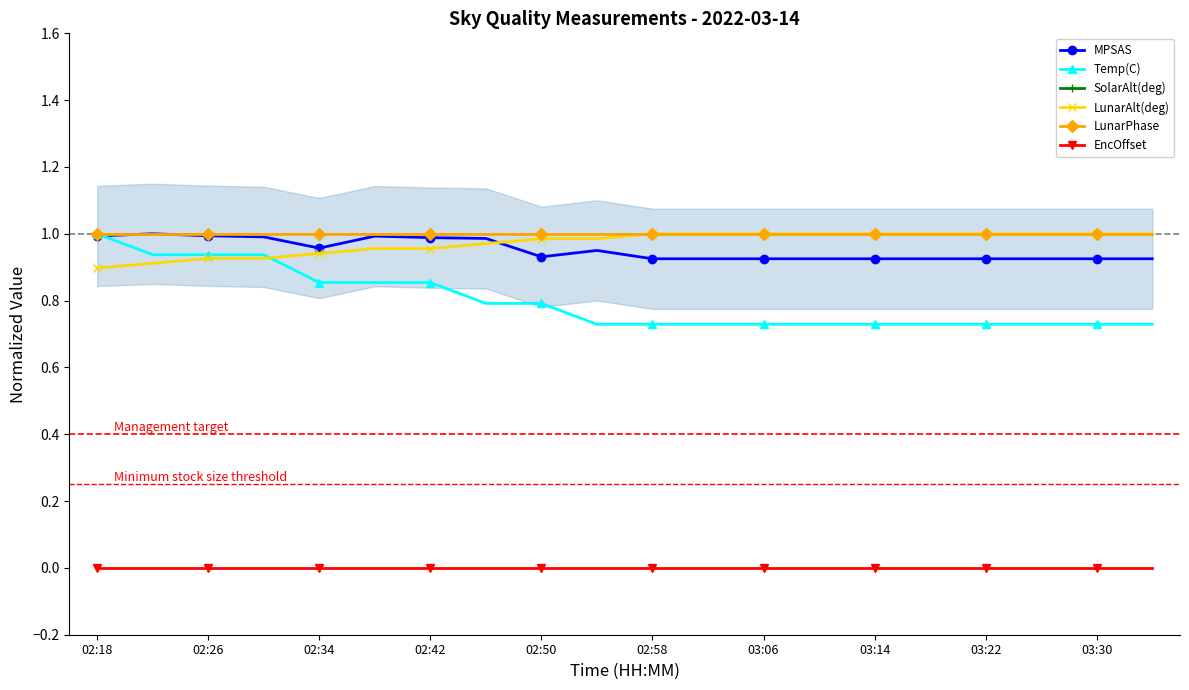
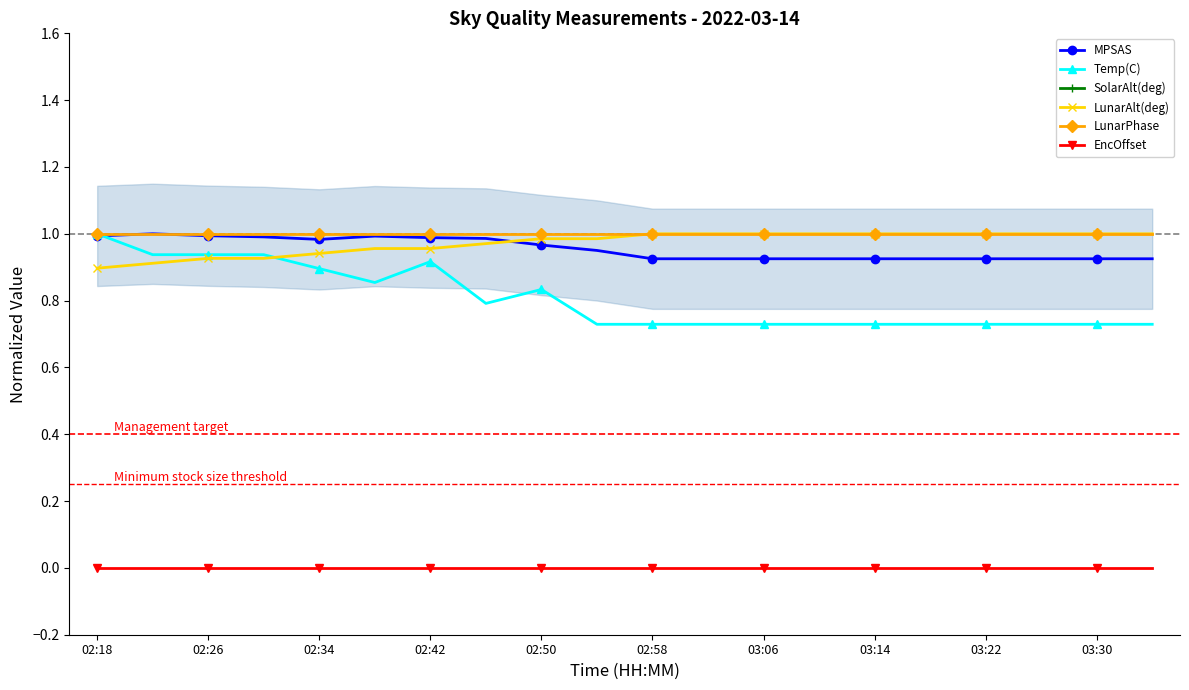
MPSAS, 02:34: 0.96 -> 0.98
Temp(C), 02:34: 0.85 -> 0.90
Temp(C), 02:42: 0.85 -> 0.92
MPSAS, 02:50: 0.93 -> 0.97
Temp(C), 02:50: 0.79 -> 0.83
